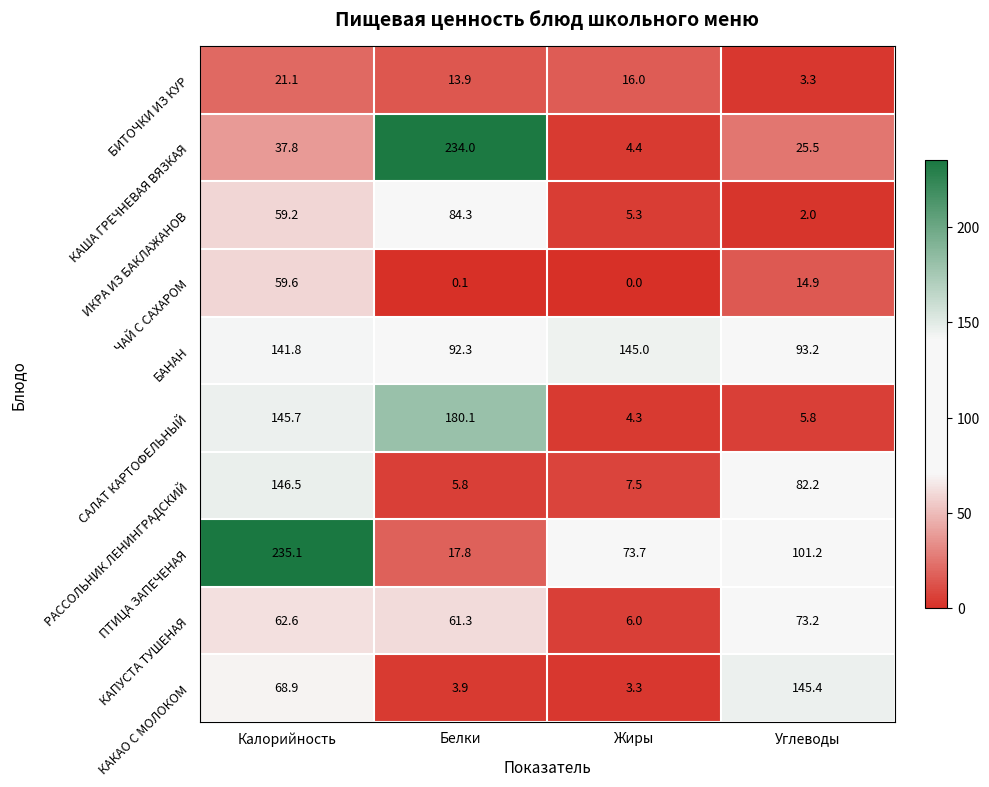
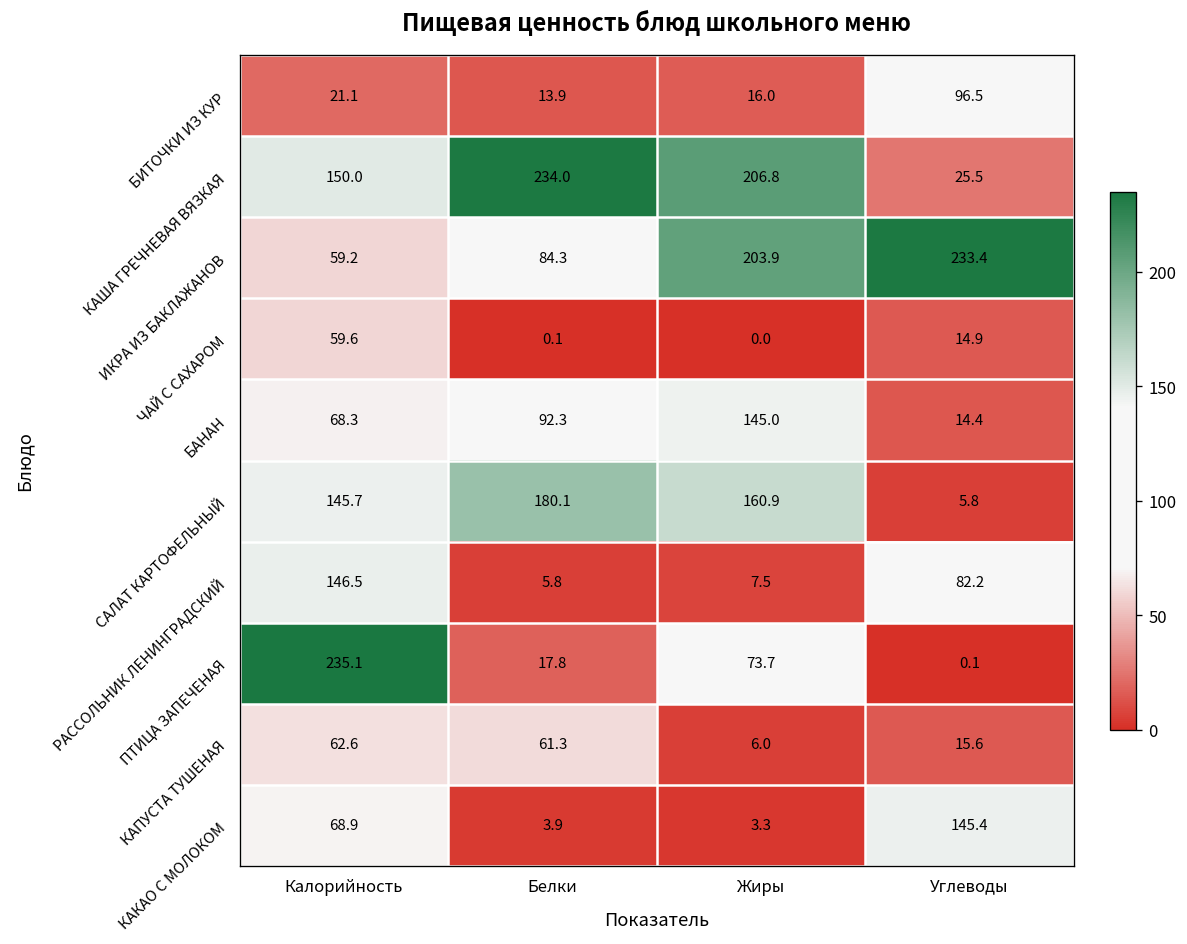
БИТОЧКИ ИЗ КУР, Углеводы: 3.3 -> 96.5
КАША ГРЕЧНЕВАЯ ВЯЗКАЯ, Калорийность: 37.8 -> 150.0
КАША ГРЕЧНЕВАЯ ВЯЗКАЯ, Жиры: 4.4 -> 206.8
ИКРА ИЗ БАКЛАЖАНОВ, Жиры: 5.3 -> 203.9
ИКРА ИЗ БАКЛАЖАНОВ, Углеводы: 2.0 -> 233.4
БАНАН, Калорийность: 141.8 -> 68.3
БАНАН, Углеводы: 93.2 -> 14.4
САЛАТ КАРТОФЕЛЬНЫЙ, Жиры: 4.3 -> 160.9
ПТИЦА ЗАПЕЧЕНАЯ, Углеводы: 101.2 -> 0.1
КАПУСТА ТУШЕНАЯ, Углеводы: 73.2 -> 15.6
